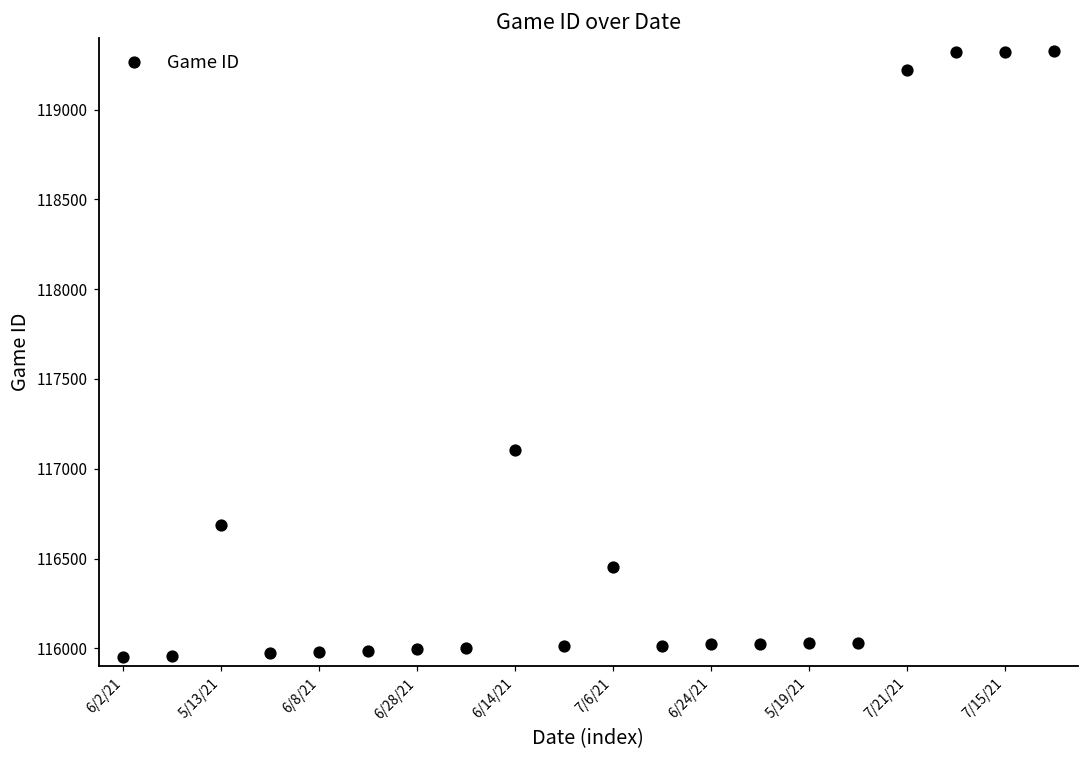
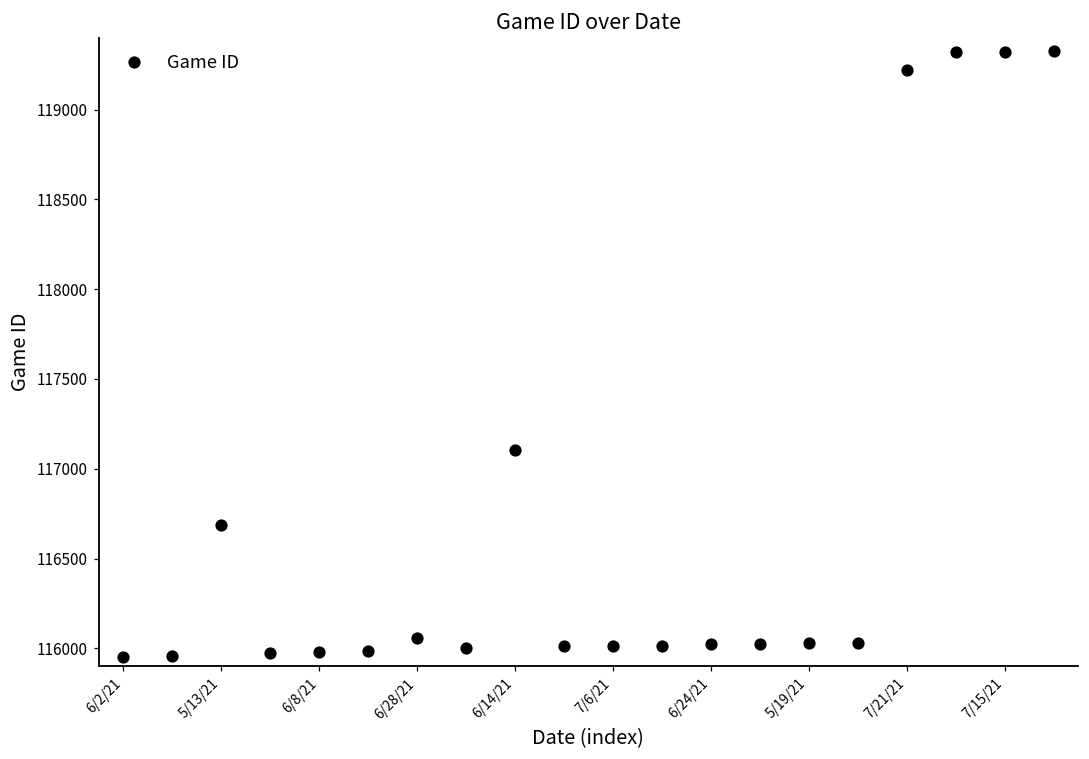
6/28/21: 116000 -> 116060
7/6/21: 116450 -> 116010
